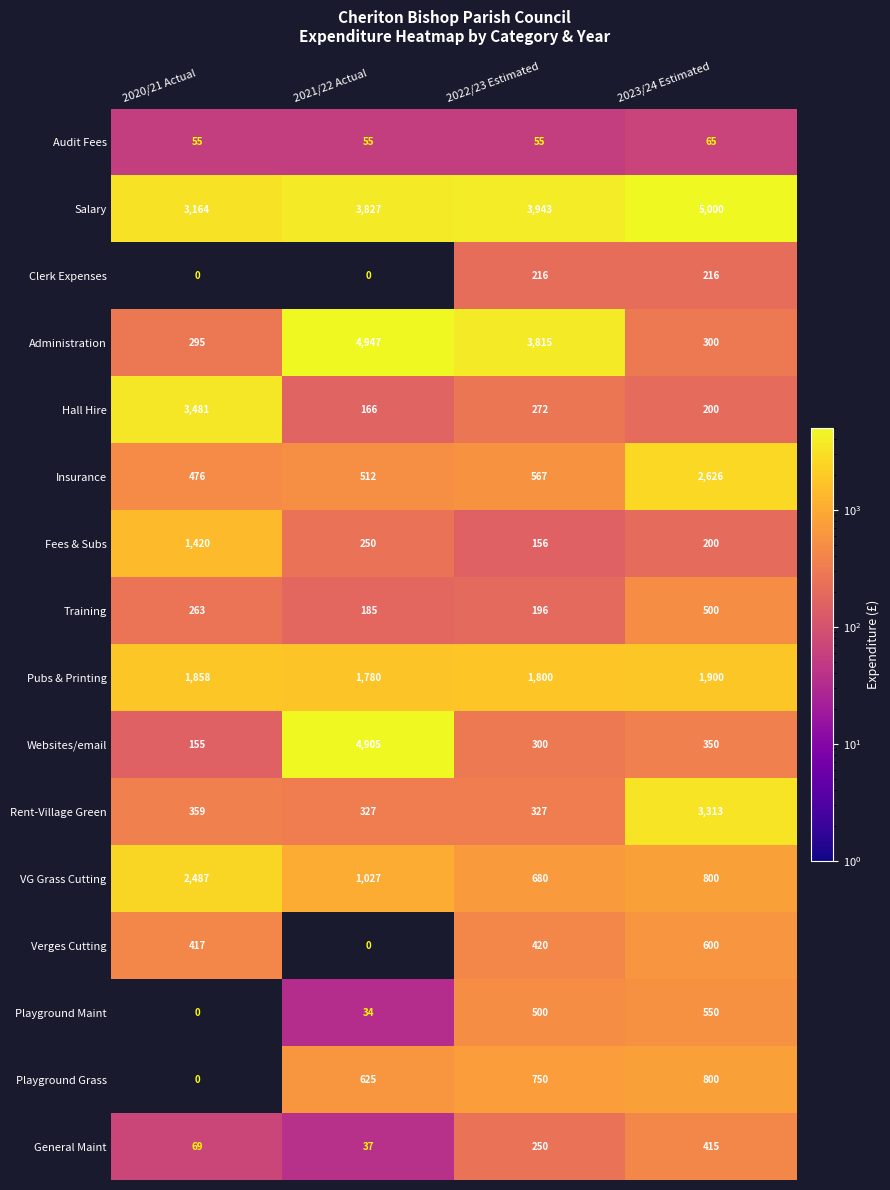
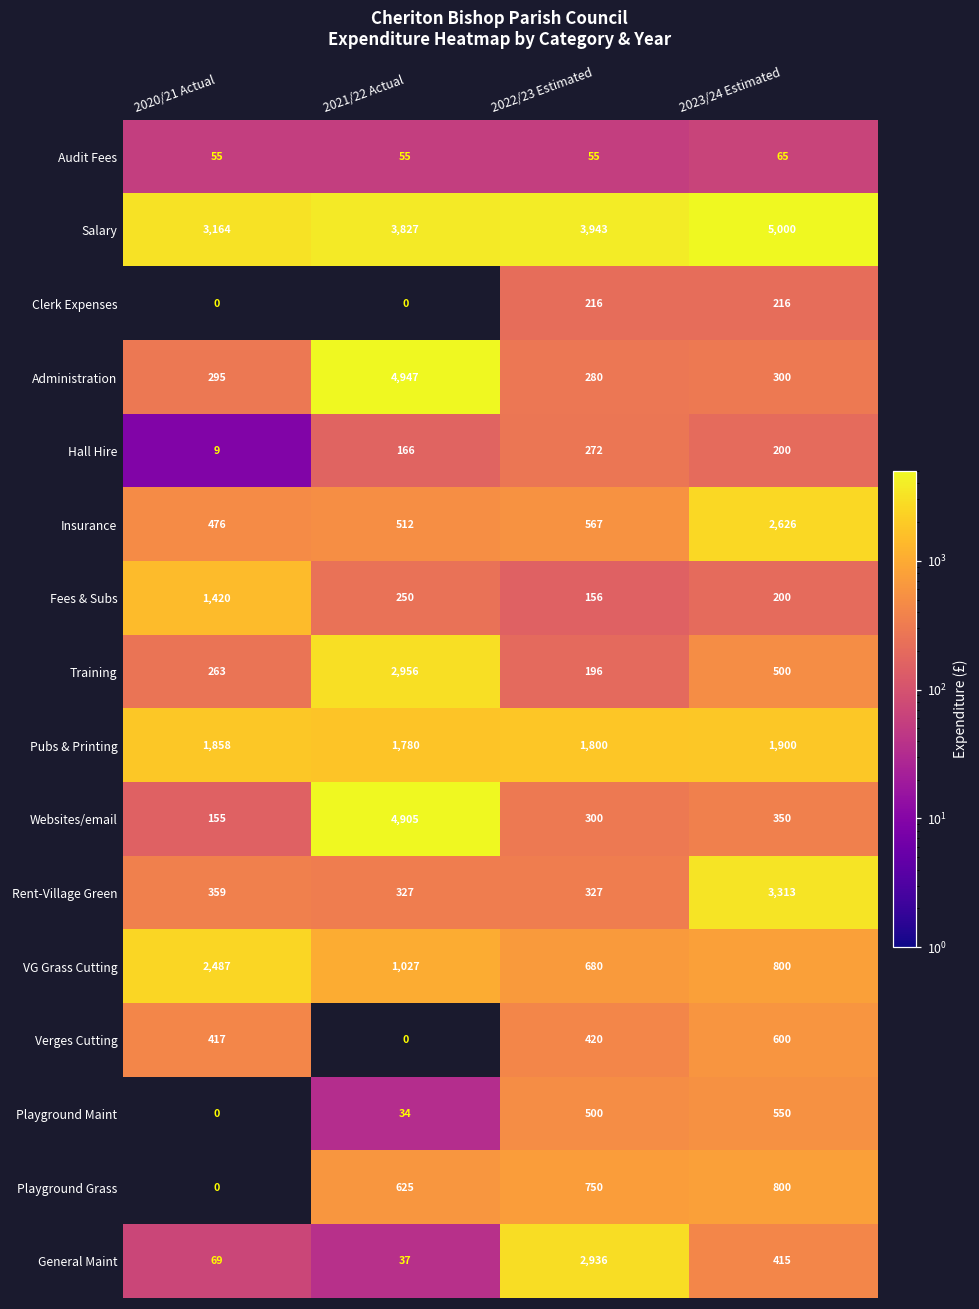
Administration, 2022/23 Estimated: 3,815 -> 280
Hall Hire, 2020/21 Actual: 3,481 -> 9
Training, 2021/22 Actual: 185 -> 2,956
General Maint, 2022/23 Estimated: 250 -> 2,936
